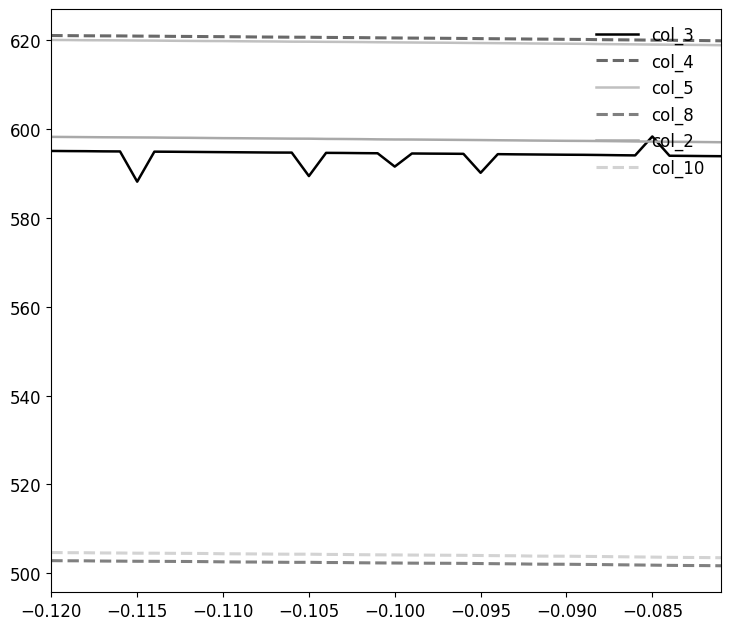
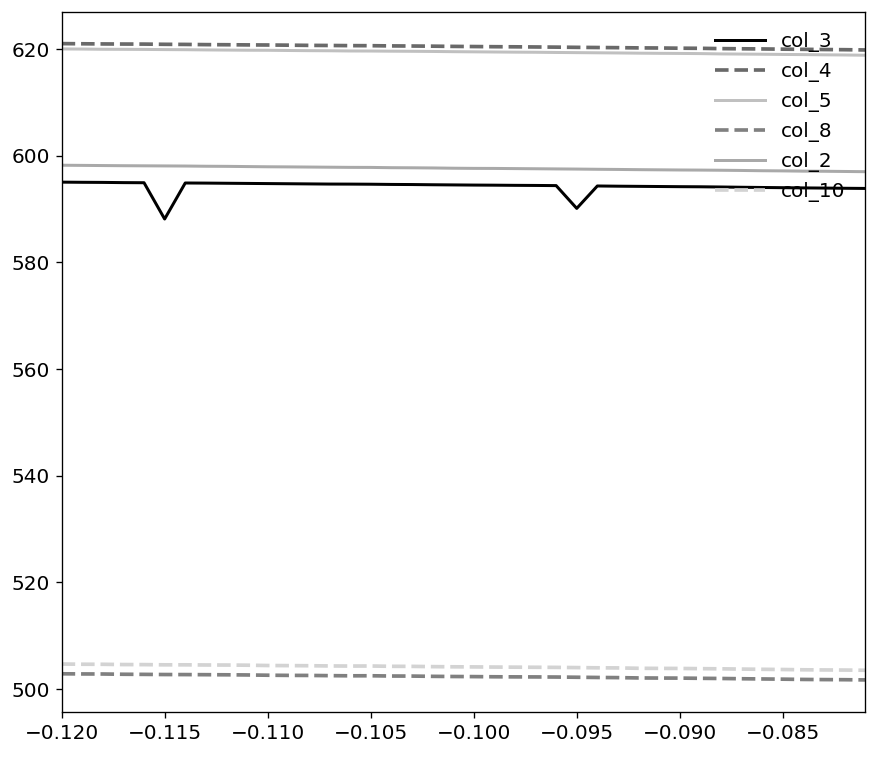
col_3, −0.105: 589 -> 595
col_3, −0.100: 592 -> 594
col_3, −0.085: 598 -> 594
